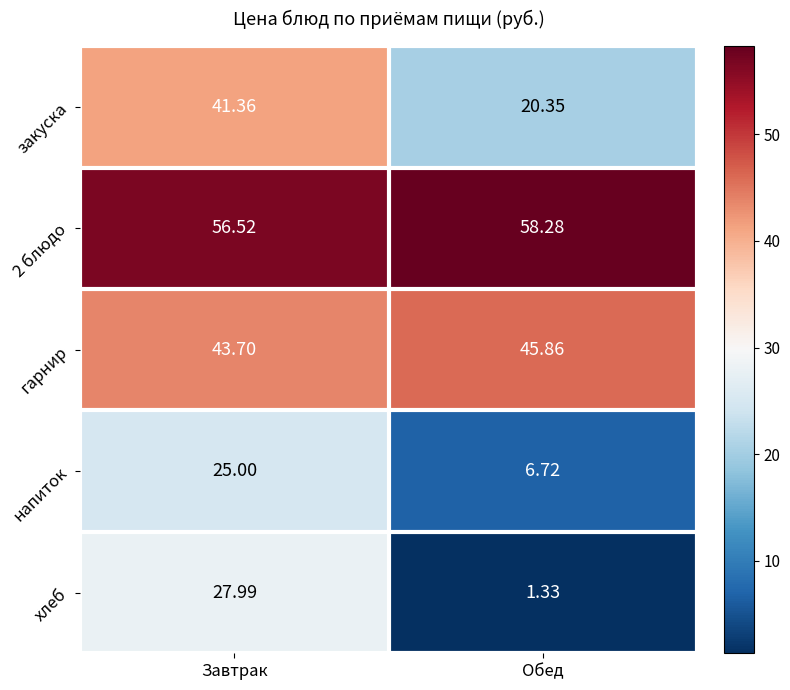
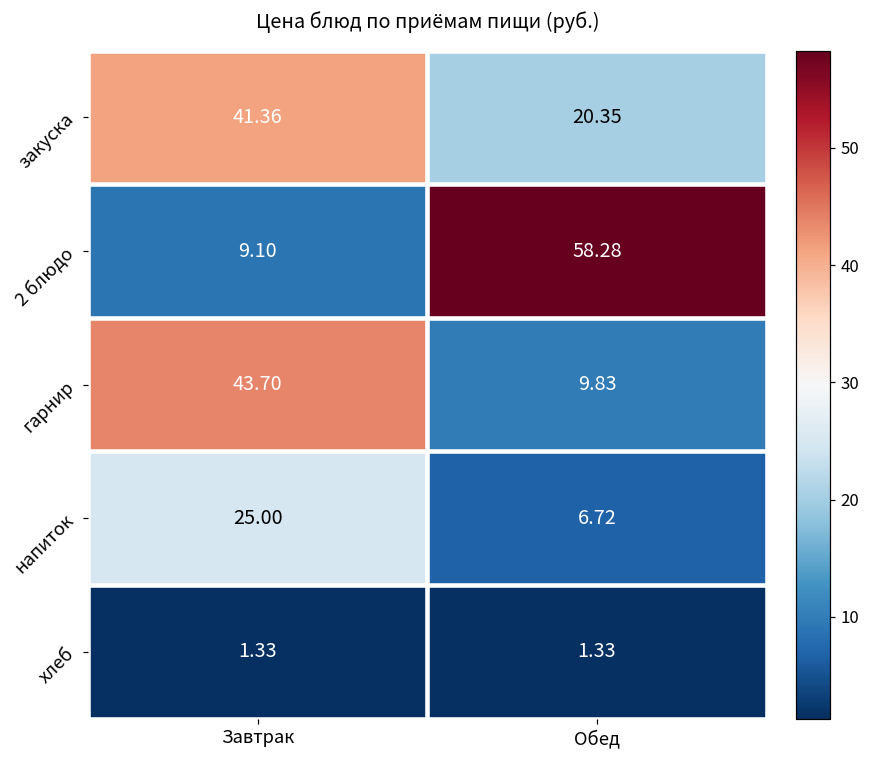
2 блюдо, Завтрак: 56.52 -> 9.10
гарнир, Обед: 45.86 -> 9.83
хлеб, Завтрак: 27.99 -> 1.33
